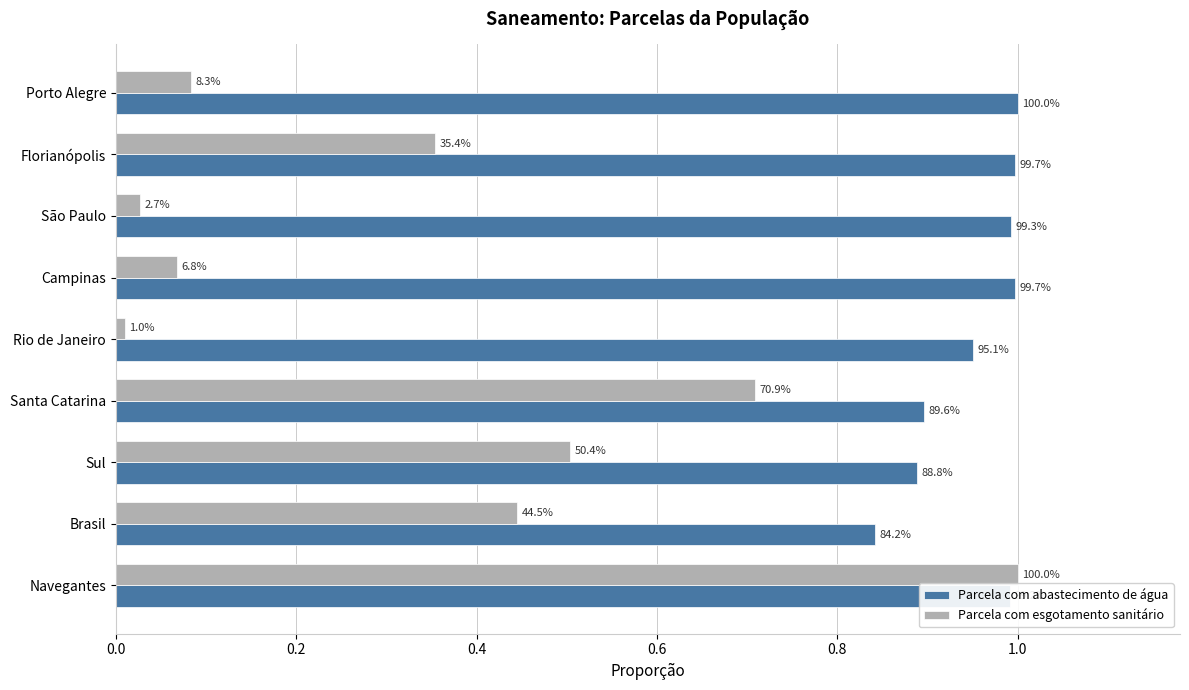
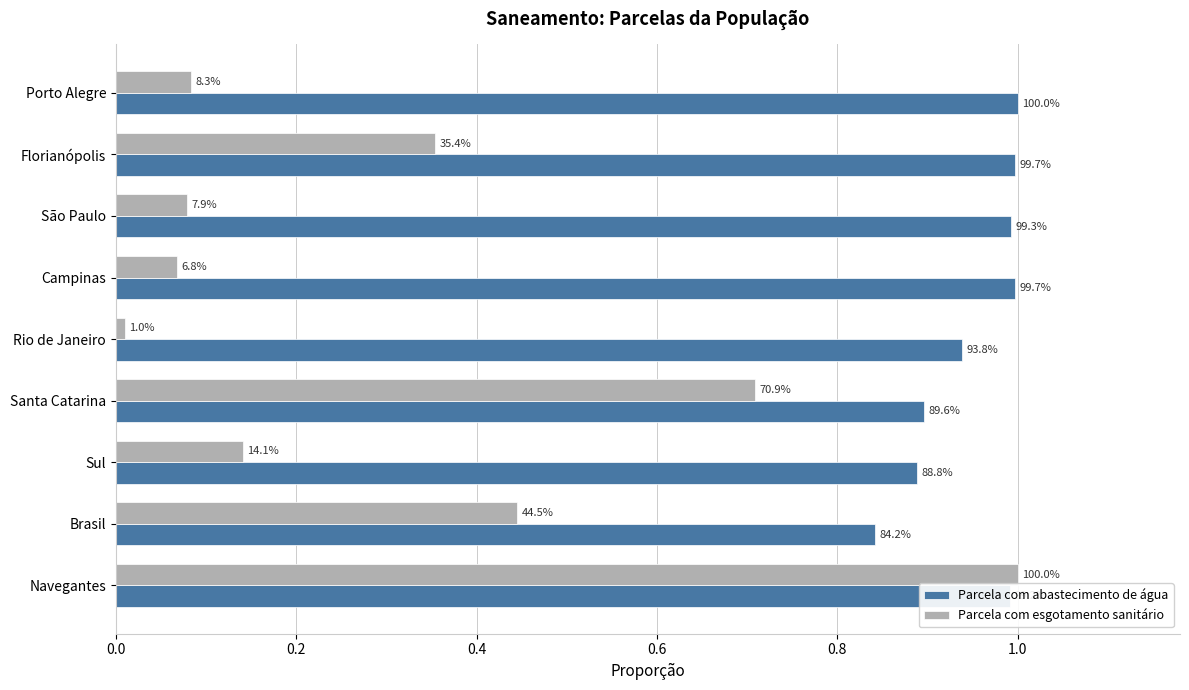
Parcela com esgotamento sanitário, São Paulo: 2.7% -> 7.9%
Parcela com abastecimento de água, Rio de Janeiro: 95.1% -> 93.8%
Parcela com esgotamento sanitário, Sul: 50.4% -> 14.1%
